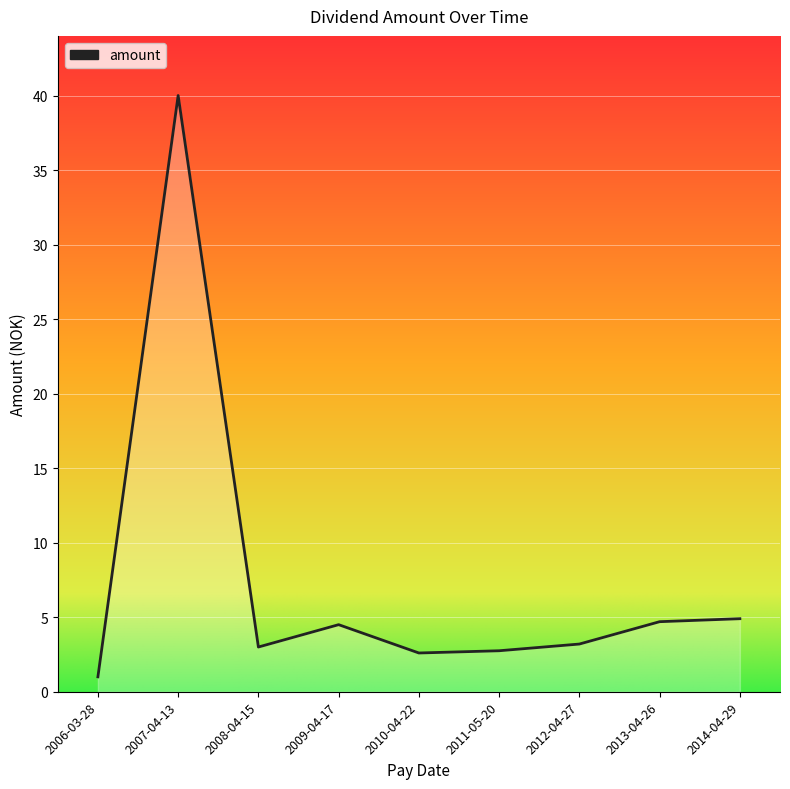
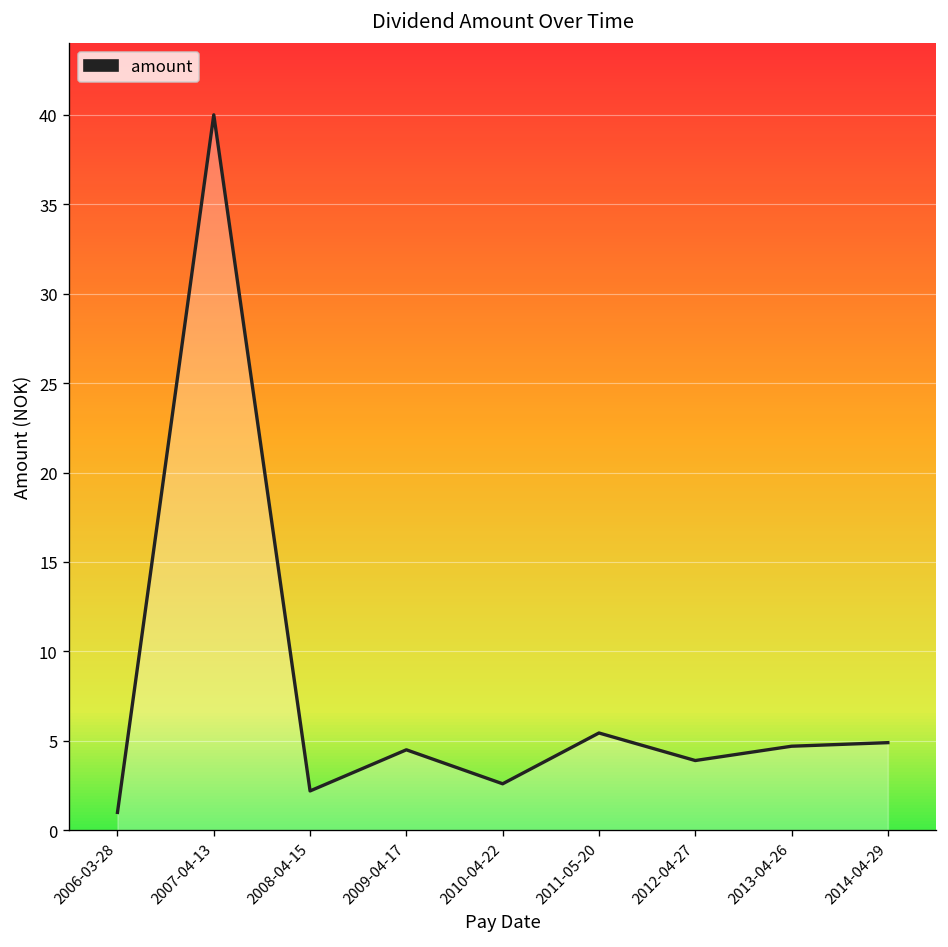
2008-04-15: 3.0 -> 2.2
2011-05-20: 2.8 -> 5.4
2012-04-27: 3.2 -> 3.9
